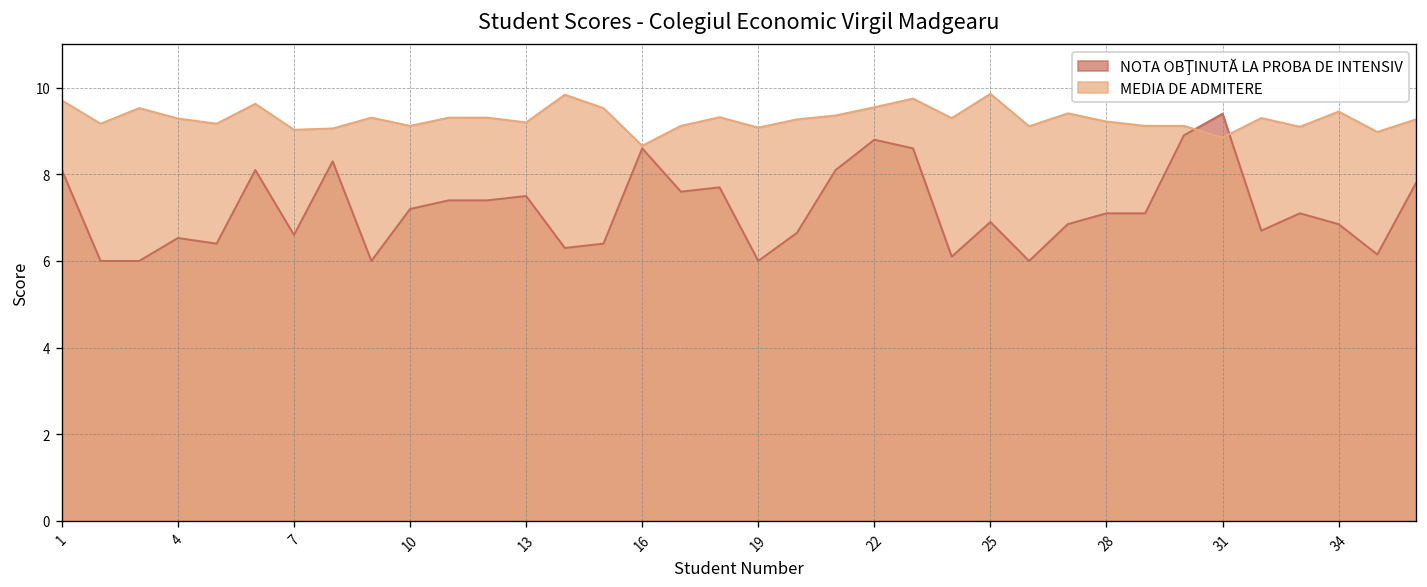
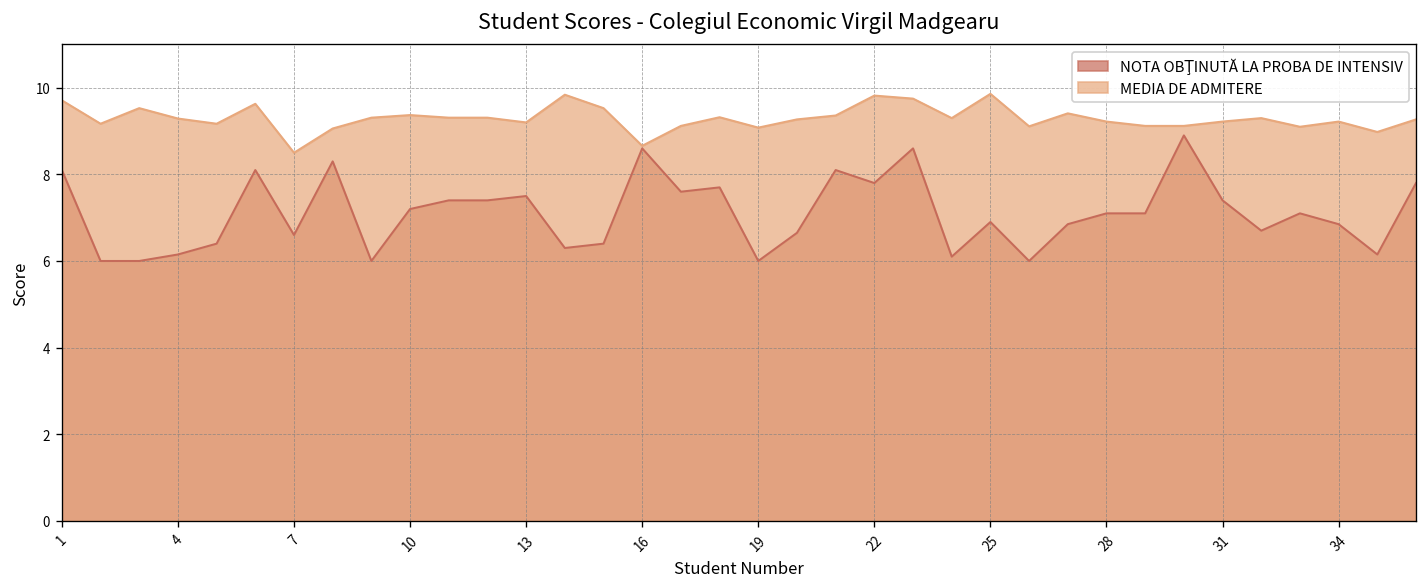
NOTA OBŢINUTĂ LA PROBA DE INTENSIV, 4: 6.5 -> 6.2
MEDIA DE ADMITERE, 7: 9.0 -> 8.5
MEDIA DE ADMITERE, 10: 9.1 -> 9.4
NOTA OBŢINUTĂ LA PROBA DE INTENSIV, 22: 8.8 -> 7.8
MEDIA DE ADMITERE, 22: 9.6 -> 9.8
NOTA OBŢINUTĂ LA PROBA DE INTENSIV, 31: 9.4 -> 7.4
MEDIA DE ADMITERE, 31: 8.9 -> 9.2
MEDIA DE ADMITERE, 34: 9.5 -> 9.2
